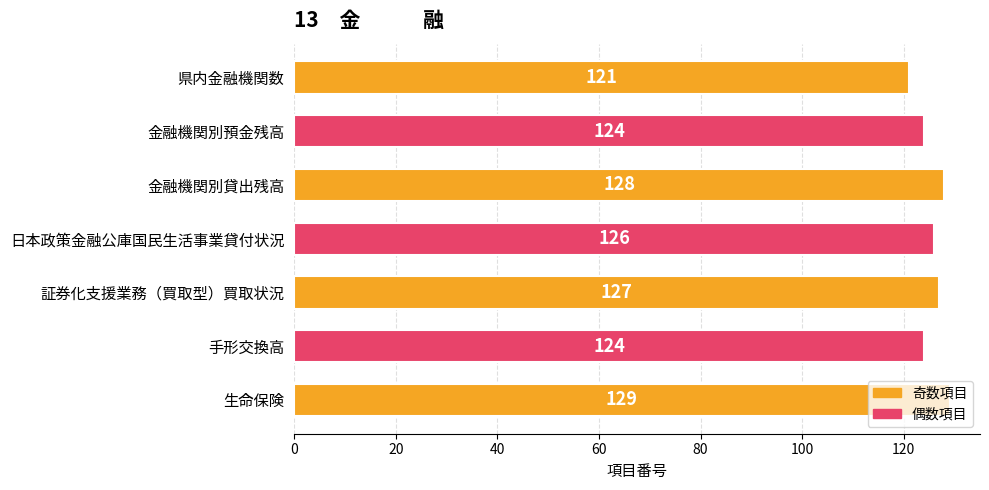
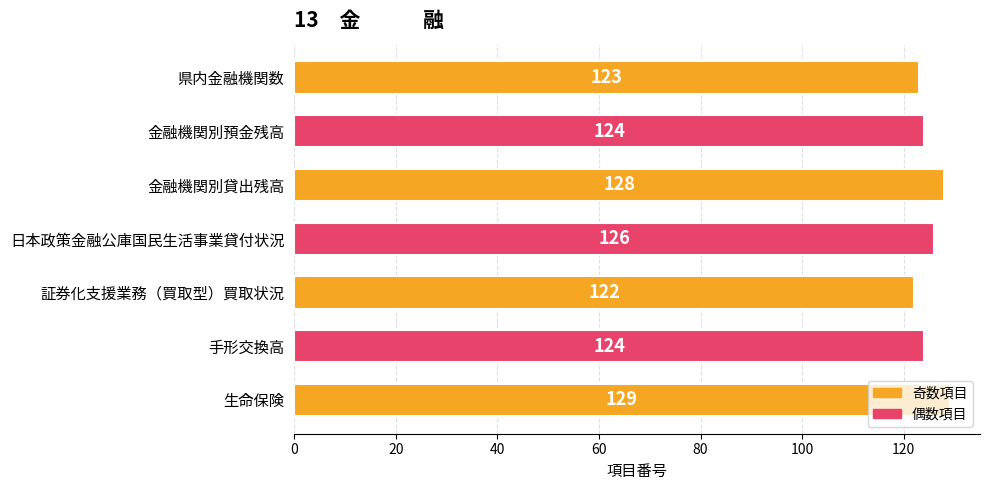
県内金融機関数: 121 -> 123
証券化支援業務（買取型）買取状況: 127 -> 122
